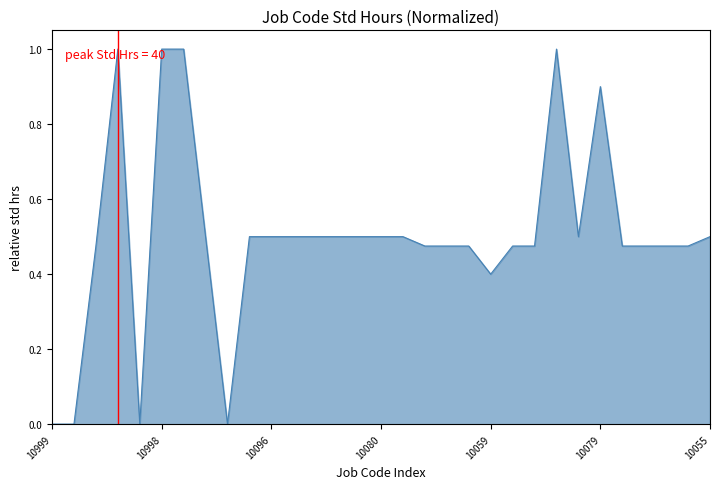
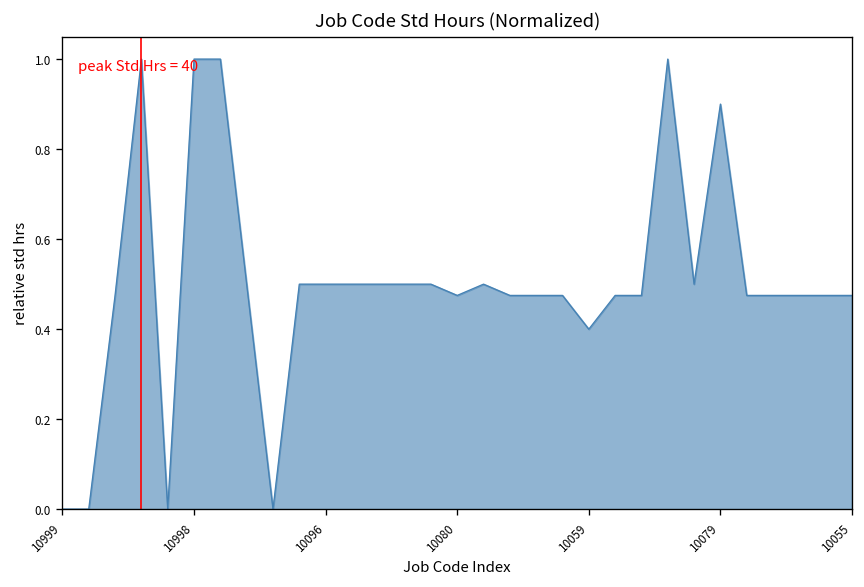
10080: 0.50 -> 0.48
10055: 0.50 -> 0.48
